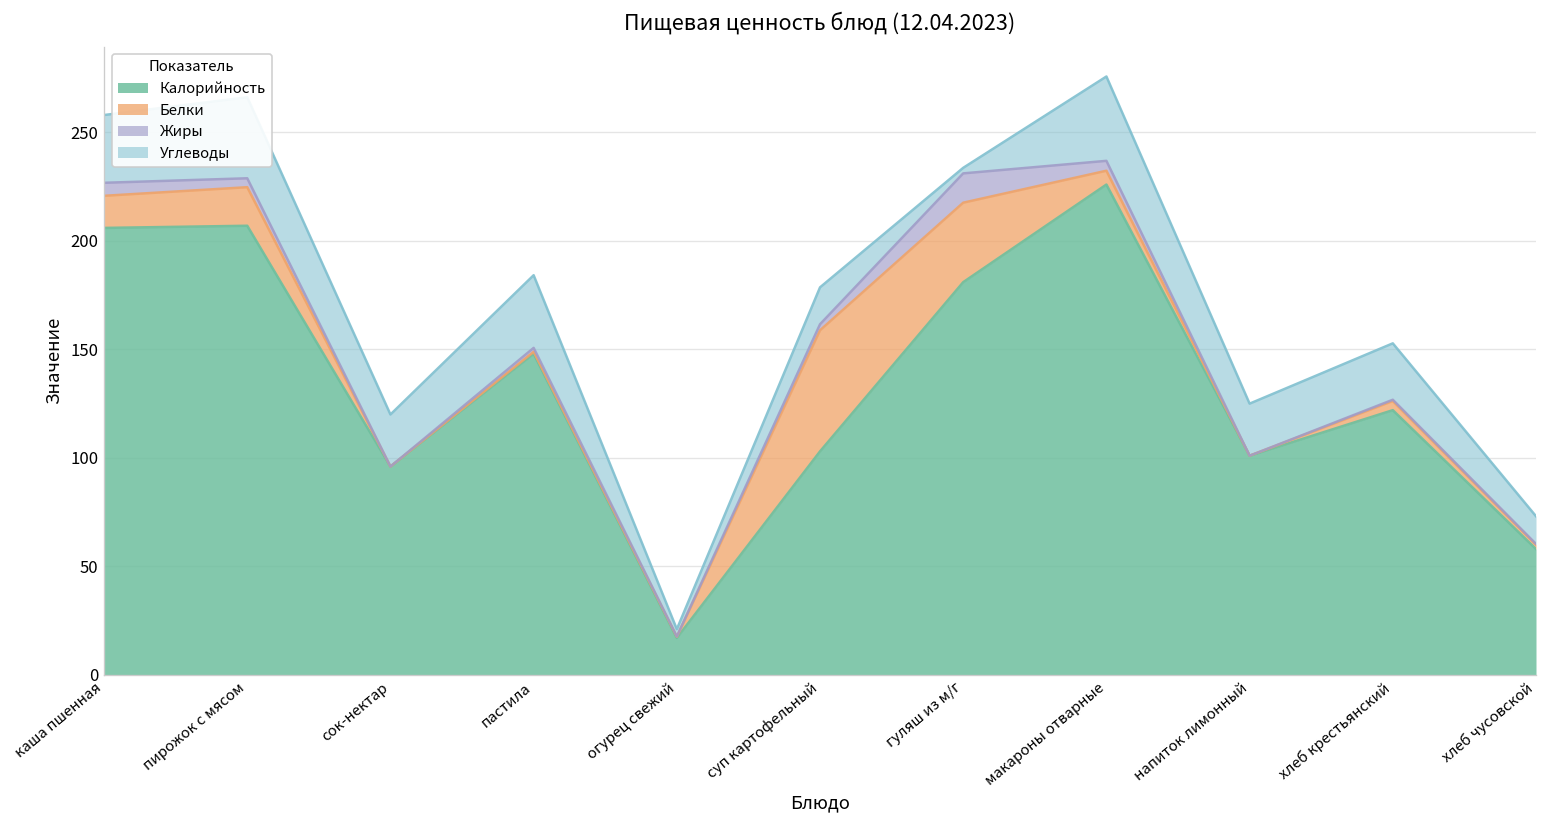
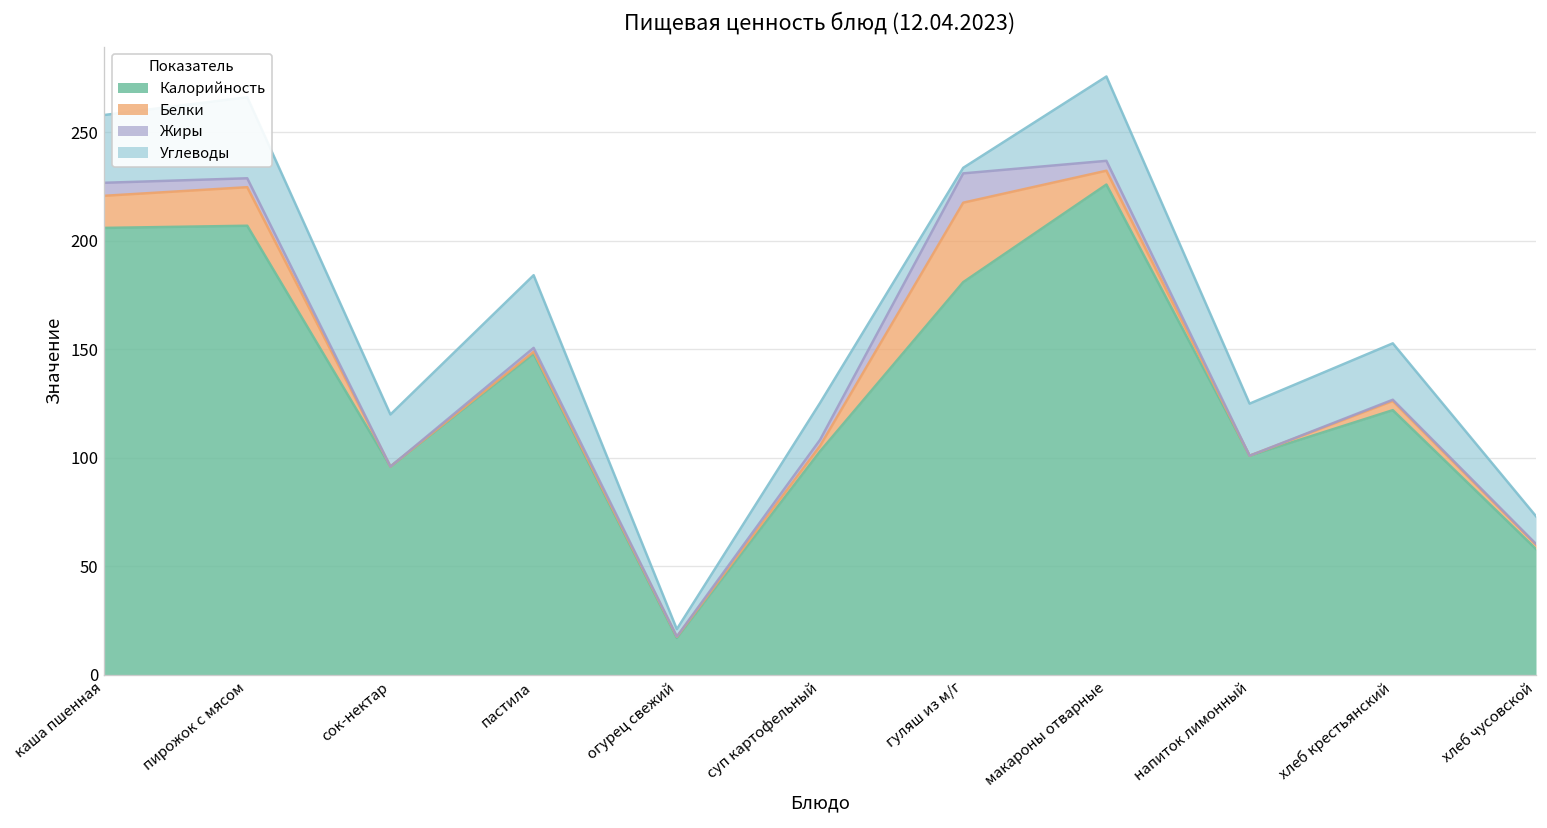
Белки, суп картофельный: 56 -> 3
